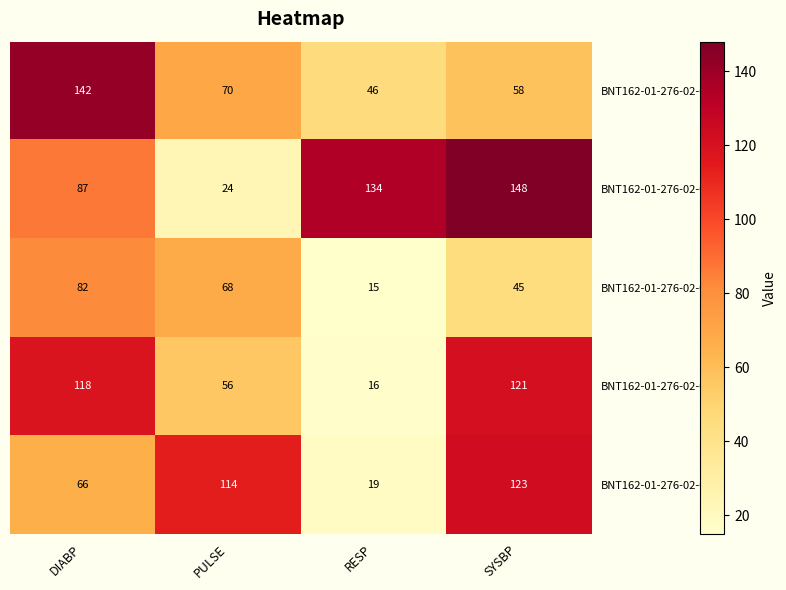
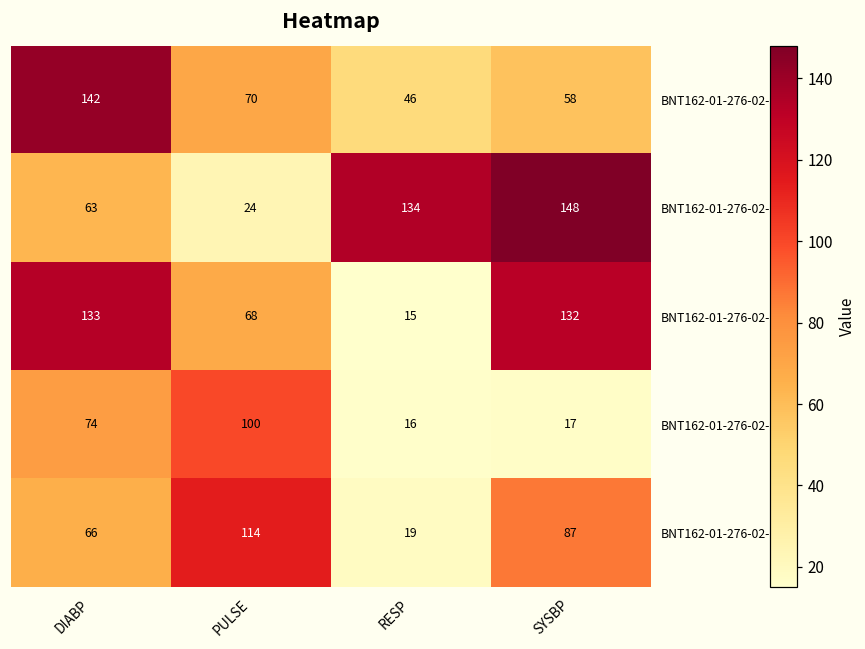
BNT162-01-276-02-0155, DIABP: 87 -> 63
BNT162-01-276-02-0185, DIABP: 82 -> 133
BNT162-01-276-02-0185, SYSBP: 45 -> 132
BNT162-01-276-02-0189, DIABP: 118 -> 74
BNT162-01-276-02-0189, PULSE: 56 -> 100
BNT162-01-276-02-0189, SYSBP: 121 -> 17
BNT162-01-276-02-0192, SYSBP: 123 -> 87
